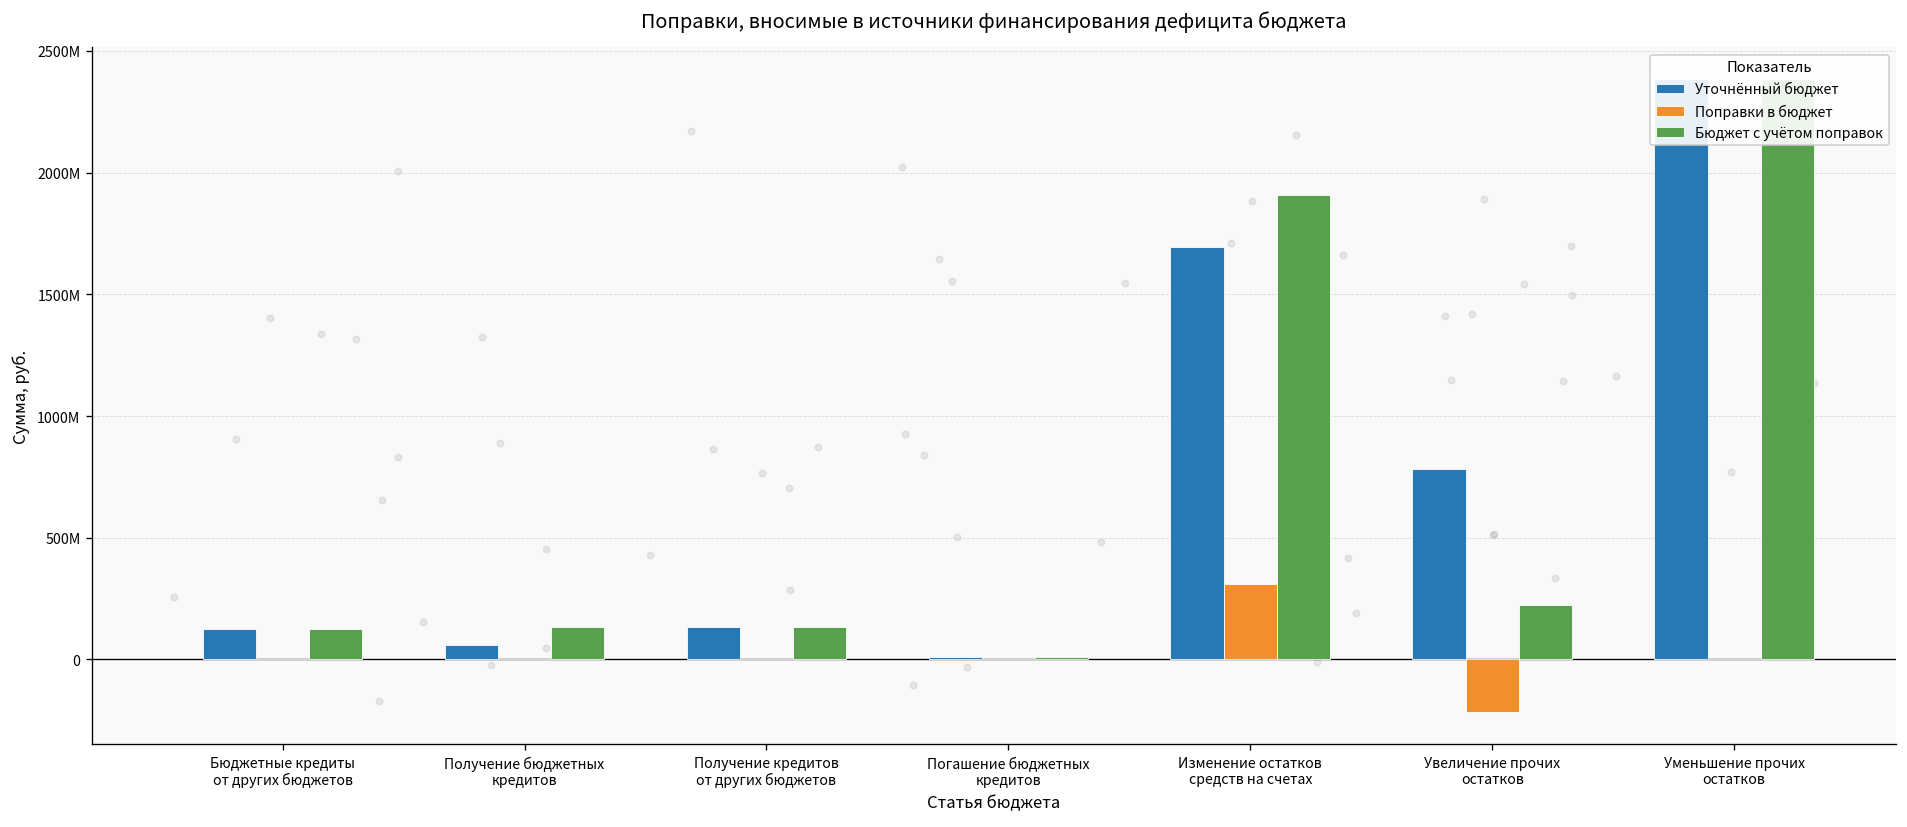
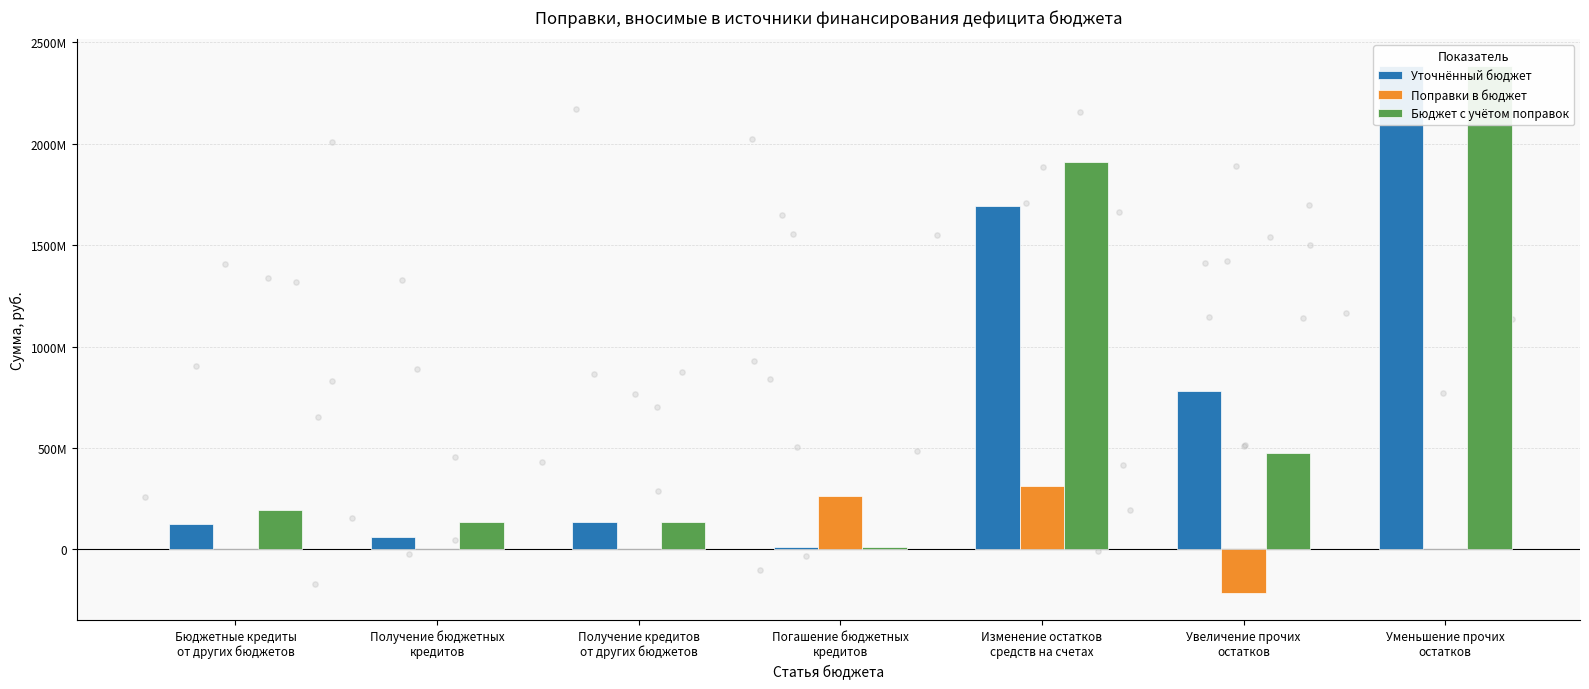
Бюджет с учётом поправок, Бюджетные кредиты от других бюджетов: 120000000 -> 190000000
Поправки в бюджет, Погашение бюджетных кредитов: 0 -> 260000000
Бюджет с учётом поправок, Увеличение прочих остатков: 230000000 -> 470000000
